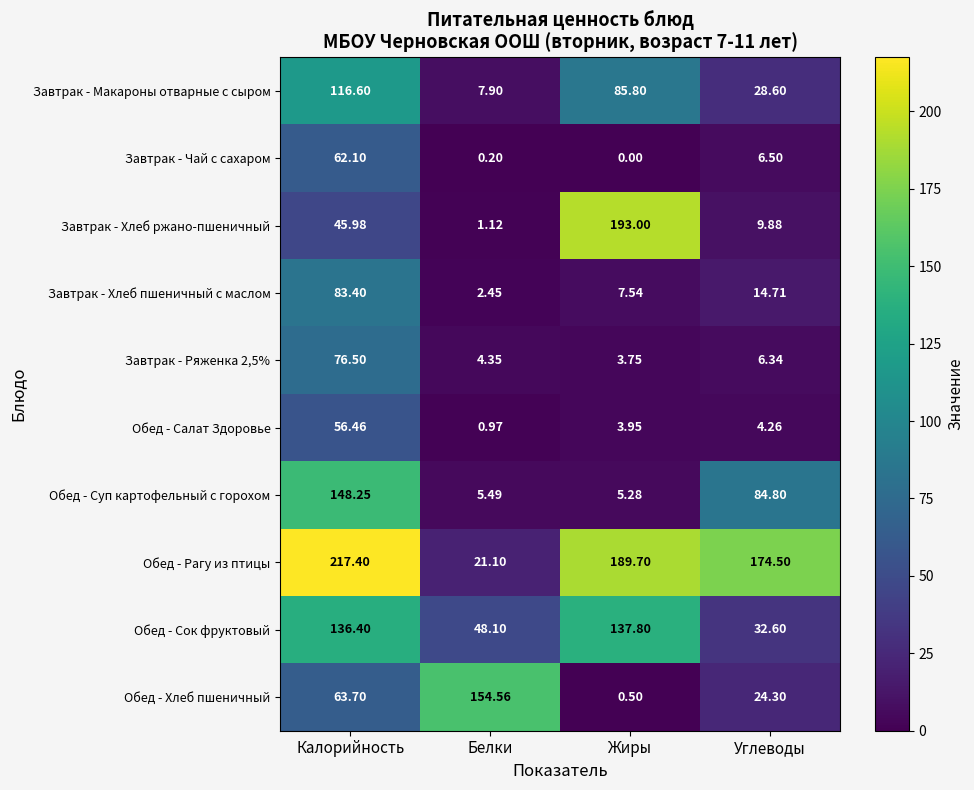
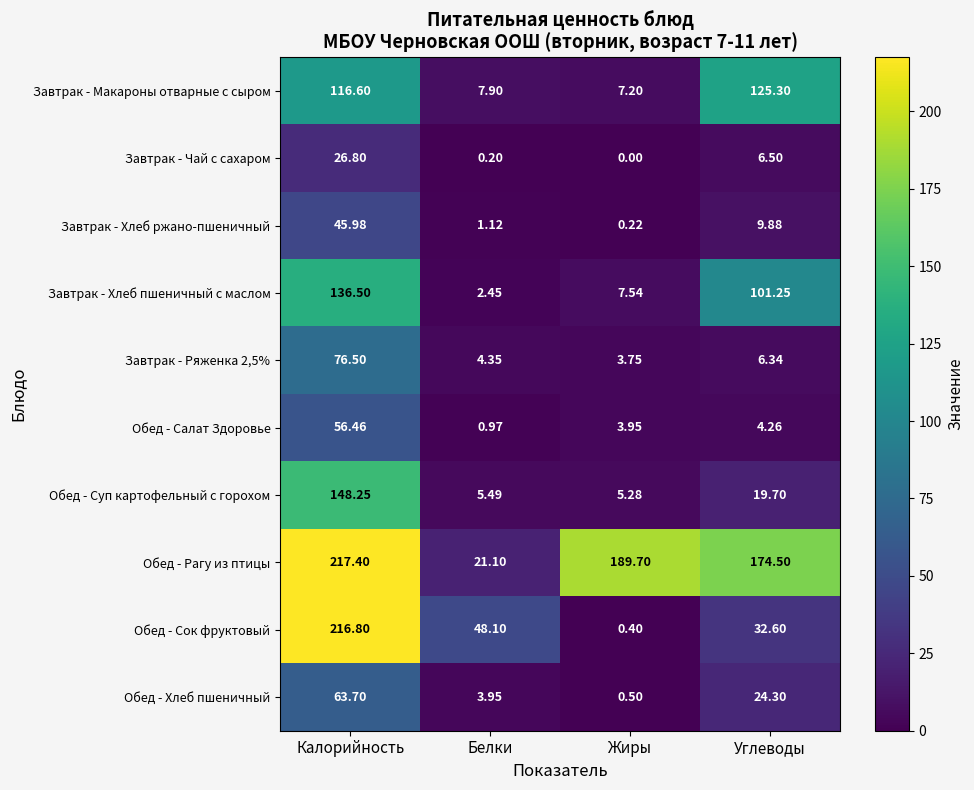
Завтрак - Макароны отварные с сыром, Жиры: 85.80 -> 7.20
Завтрак - Макароны отварные с сыром, Углеводы: 28.60 -> 125.30
Завтрак - Чай с сахаром, Калорийность: 62.10 -> 26.80
Завтрак - Хлеб ржано-пшеничный, Жиры: 193.00 -> 0.22
Завтрак - Хлеб пшеничный с маслом, Калорийность: 83.40 -> 136.50
Завтрак - Хлеб пшеничный с маслом, Углеводы: 14.71 -> 101.25
Обед - Суп картофельный с горохом, Углеводы: 84.80 -> 19.70
Обед - Сок фруктовый, Калорийность: 136.40 -> 216.80
Обед - Сок фруктовый, Жиры: 137.80 -> 0.40
Обед - Хлеб пшеничный, Белки: 154.56 -> 3.95
